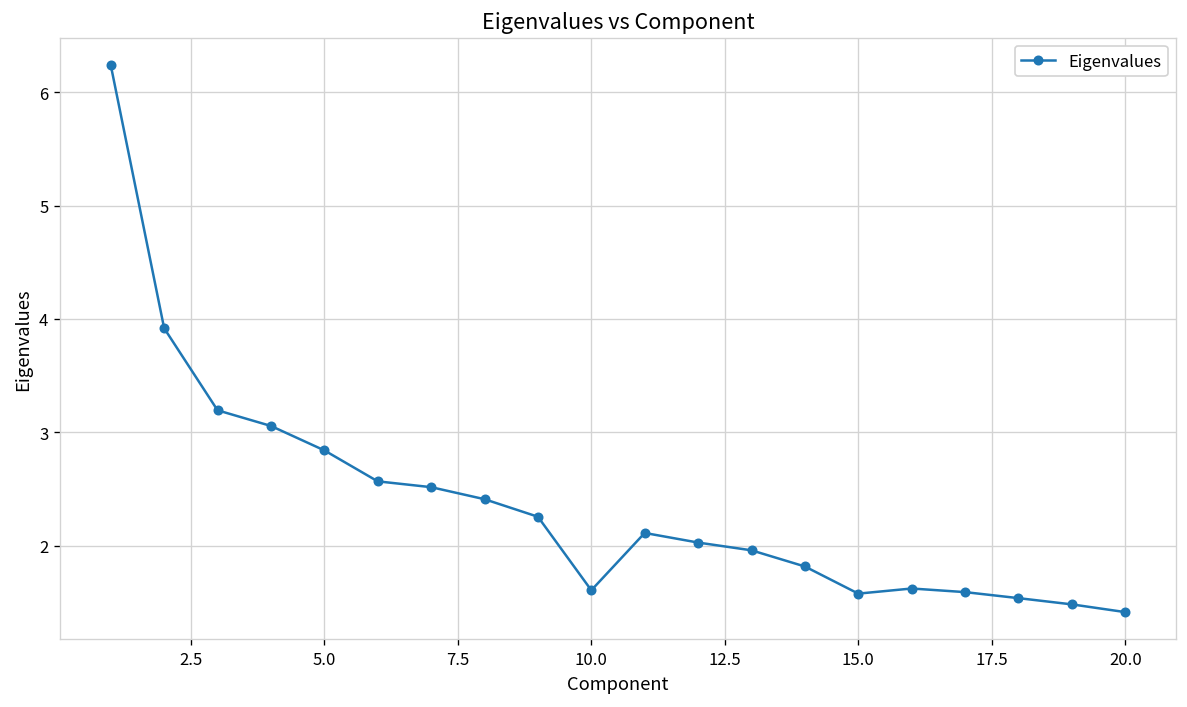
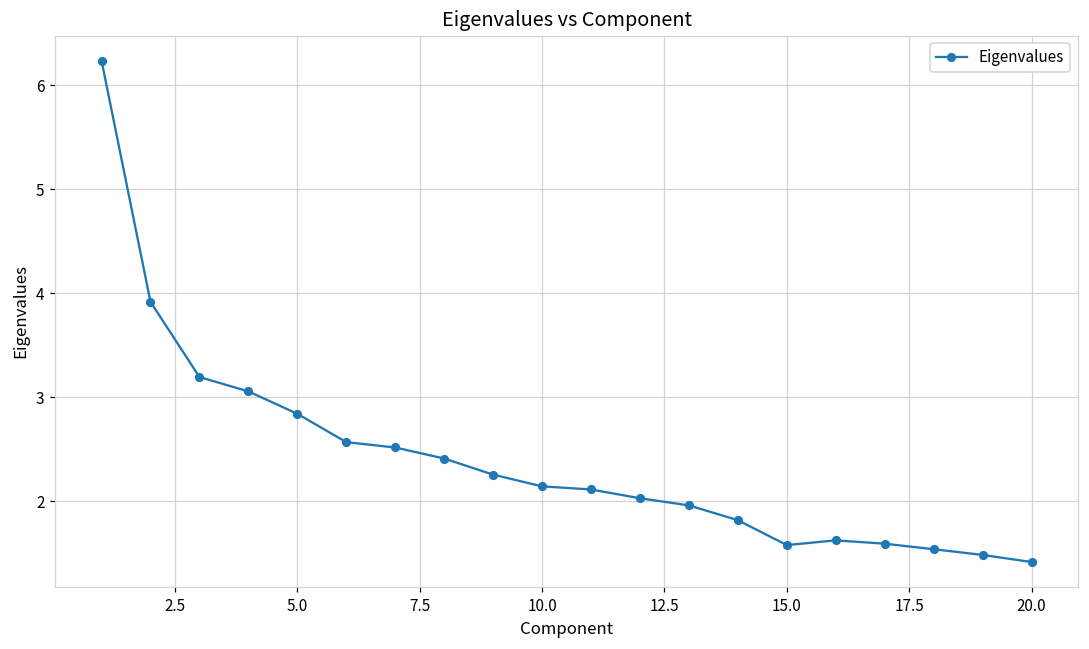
10.0: 1.6 -> 2.1
